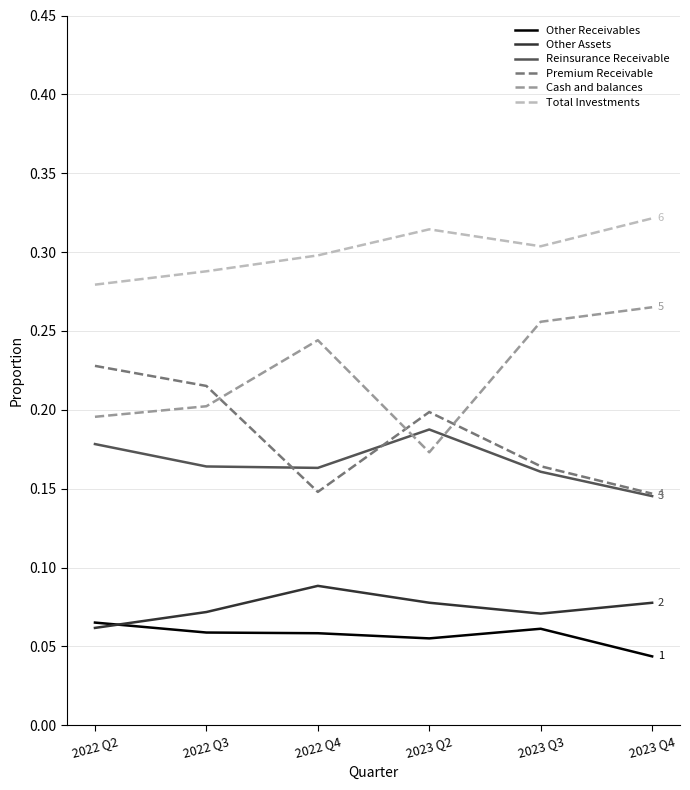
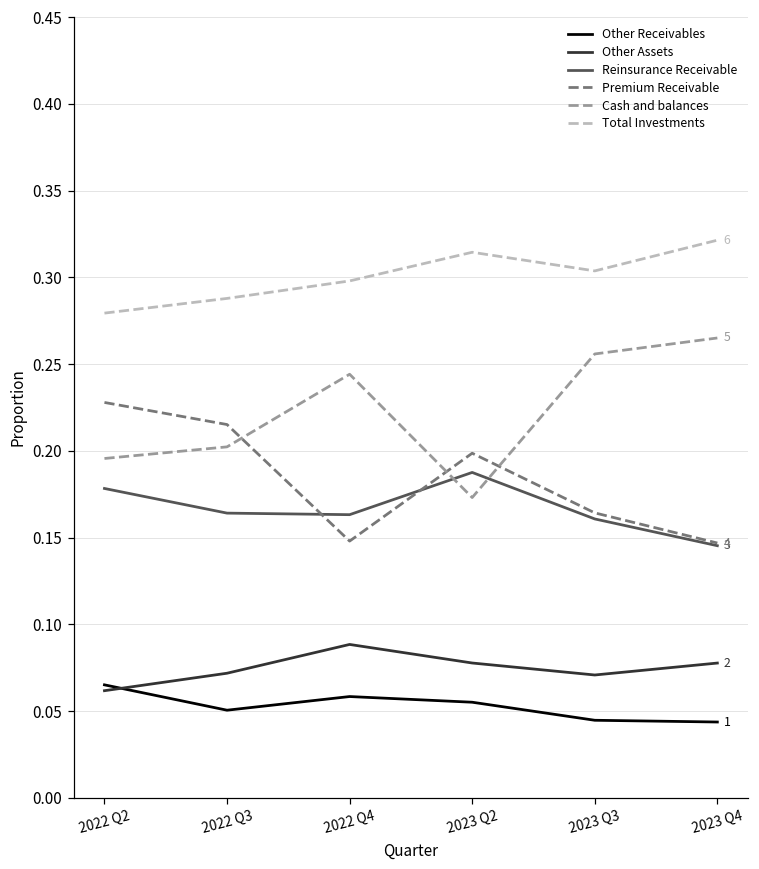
Other Receivables, 2022 Q3: 0.059 -> 0.051
Other Receivables, 2023 Q3: 0.061 -> 0.045
